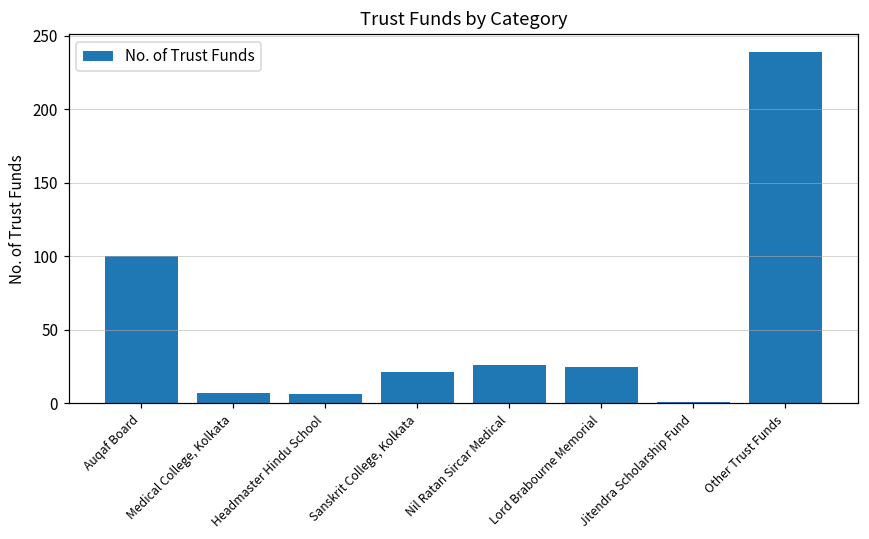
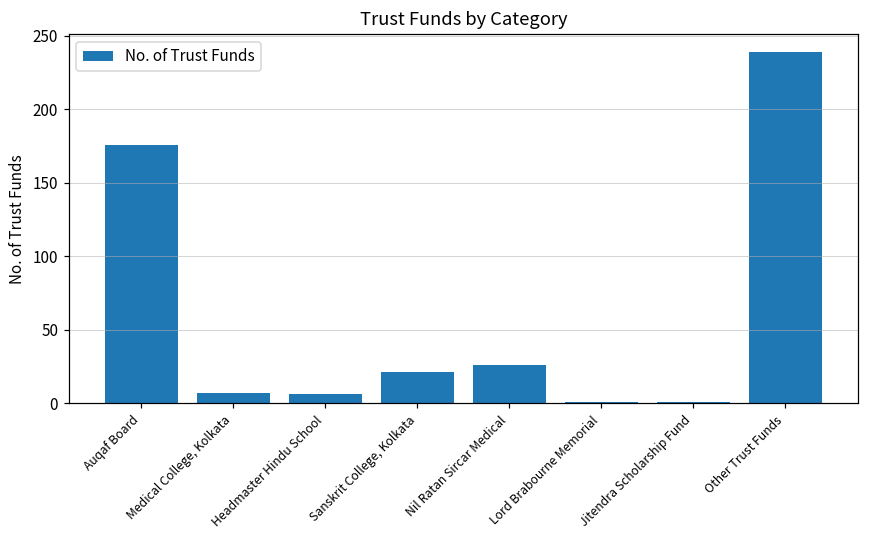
Auqaf Board: 100 -> 176
Lord Brabourne Memorial: 25 -> 1
